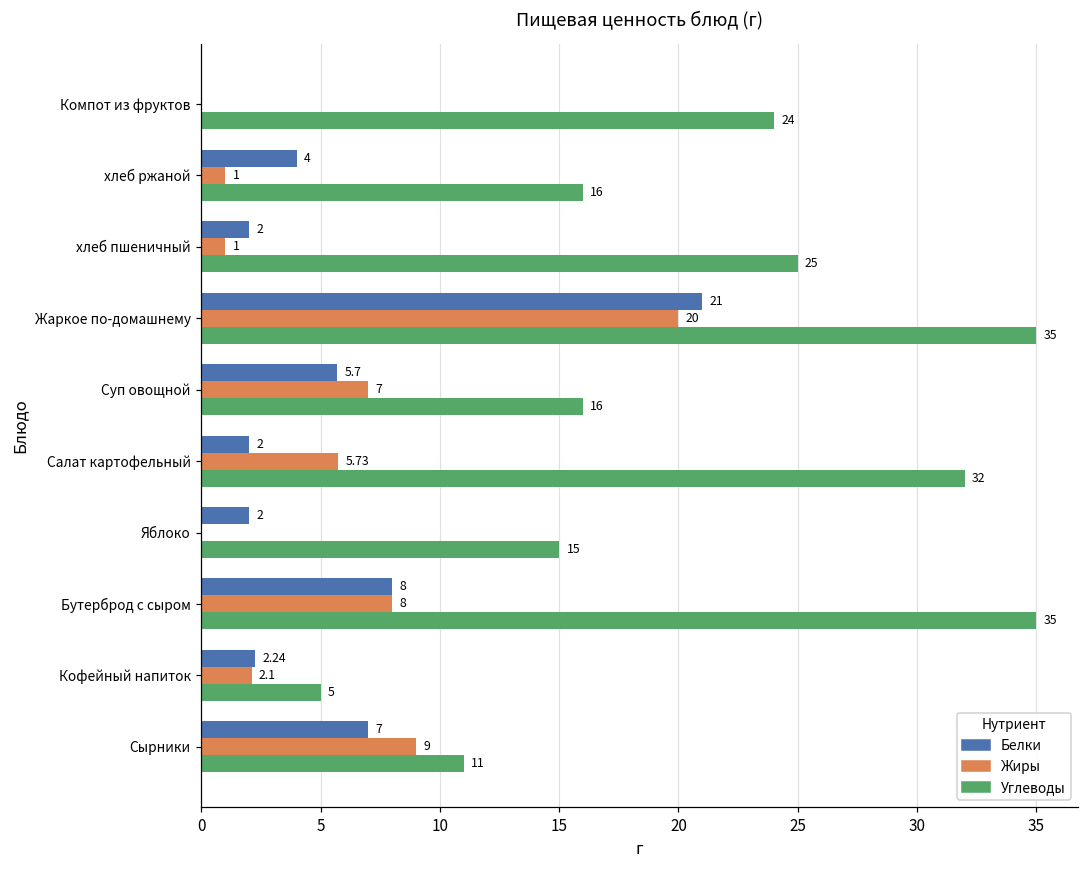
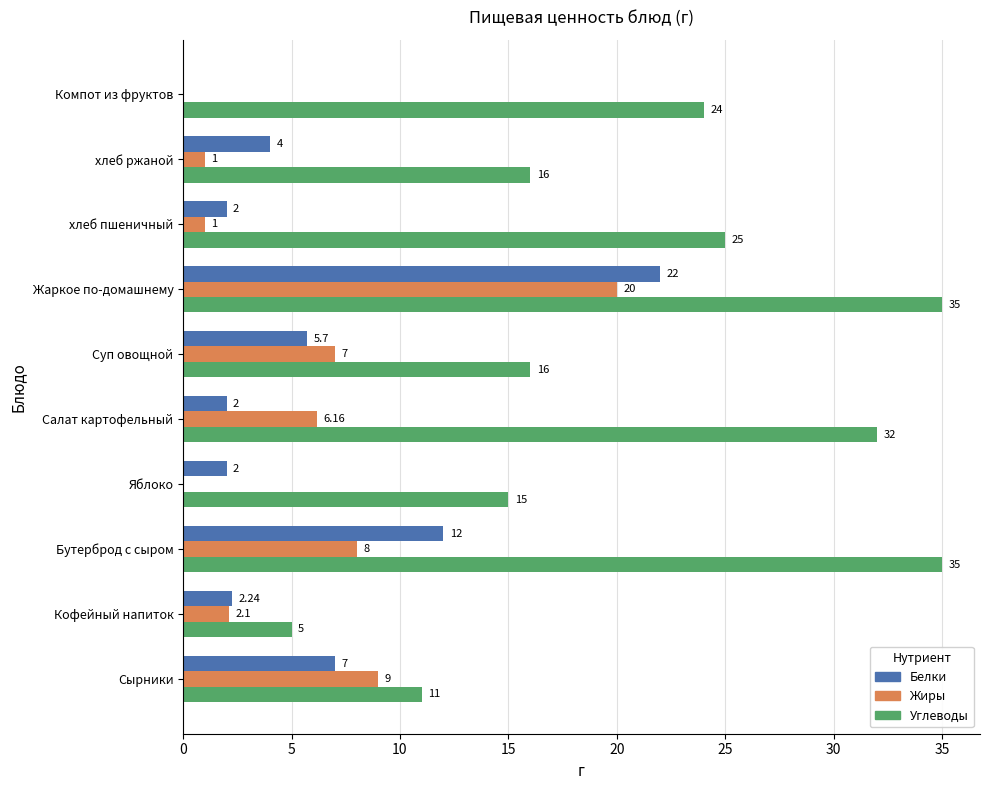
Белки, Жаркое по-домашнему: 21 -> 22
Жиры, Салат картофельный: 5.73 -> 6.16
Белки, Бутерброд с сыром: 8 -> 12
